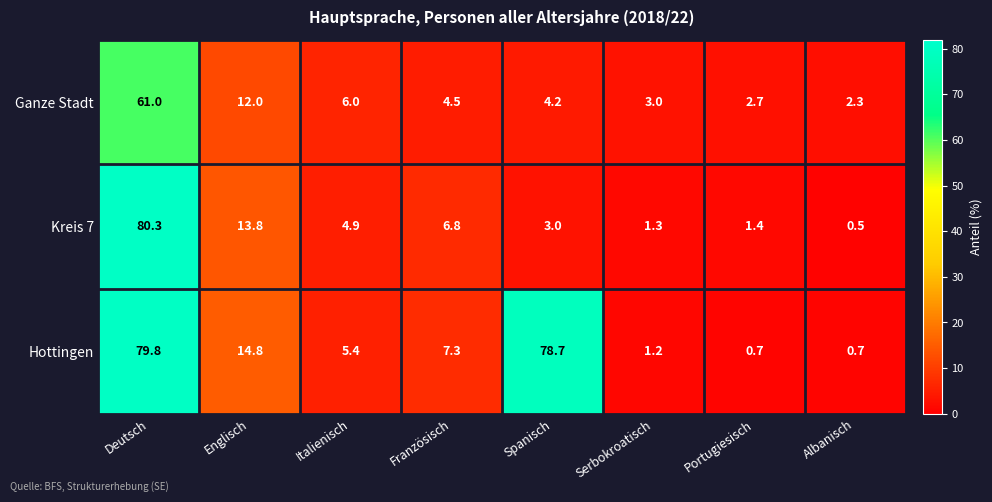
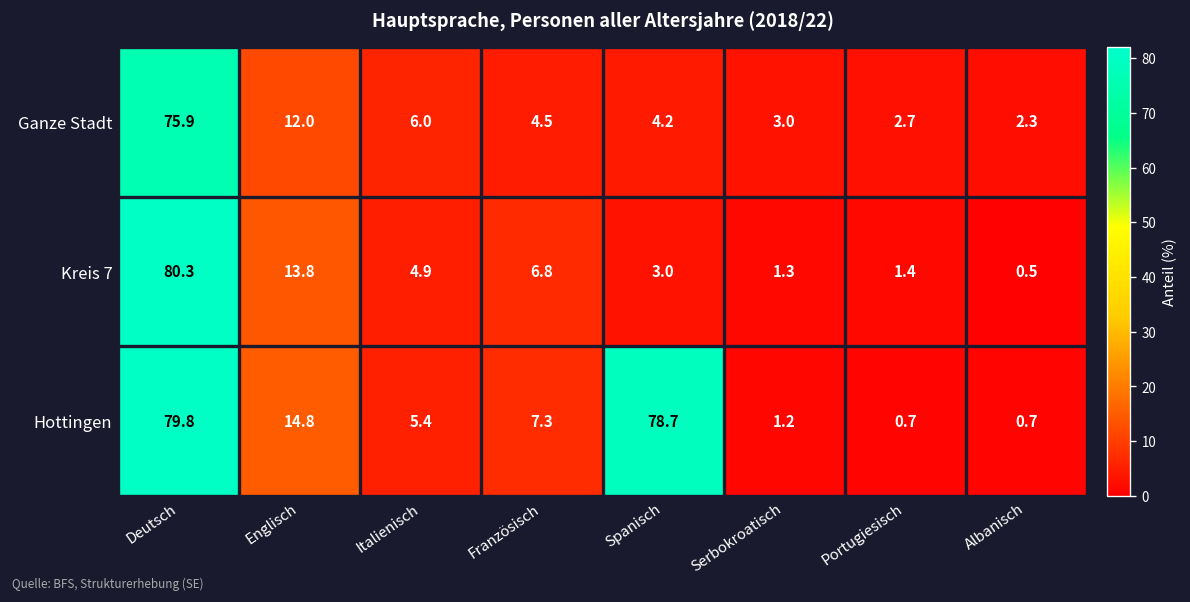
Ganze Stadt, Deutsch: 61.0 -> 75.9
